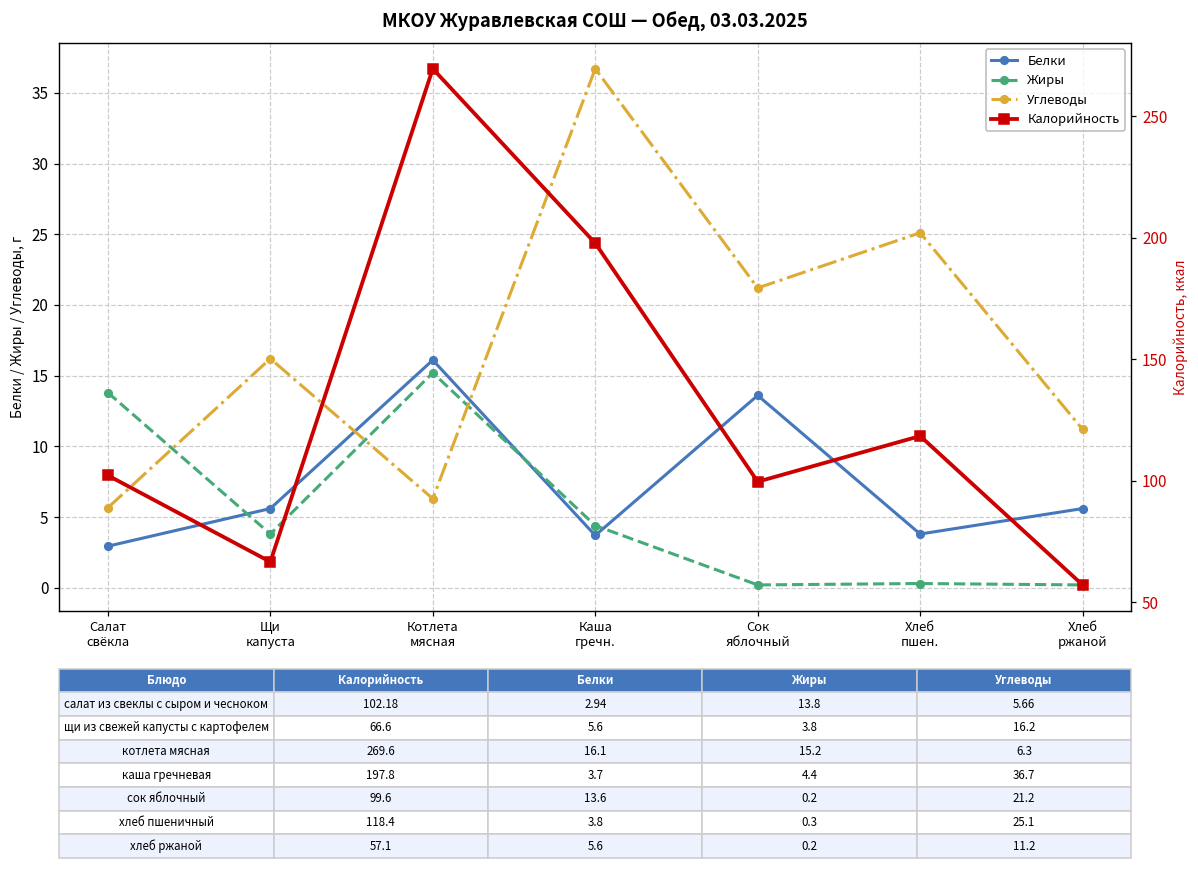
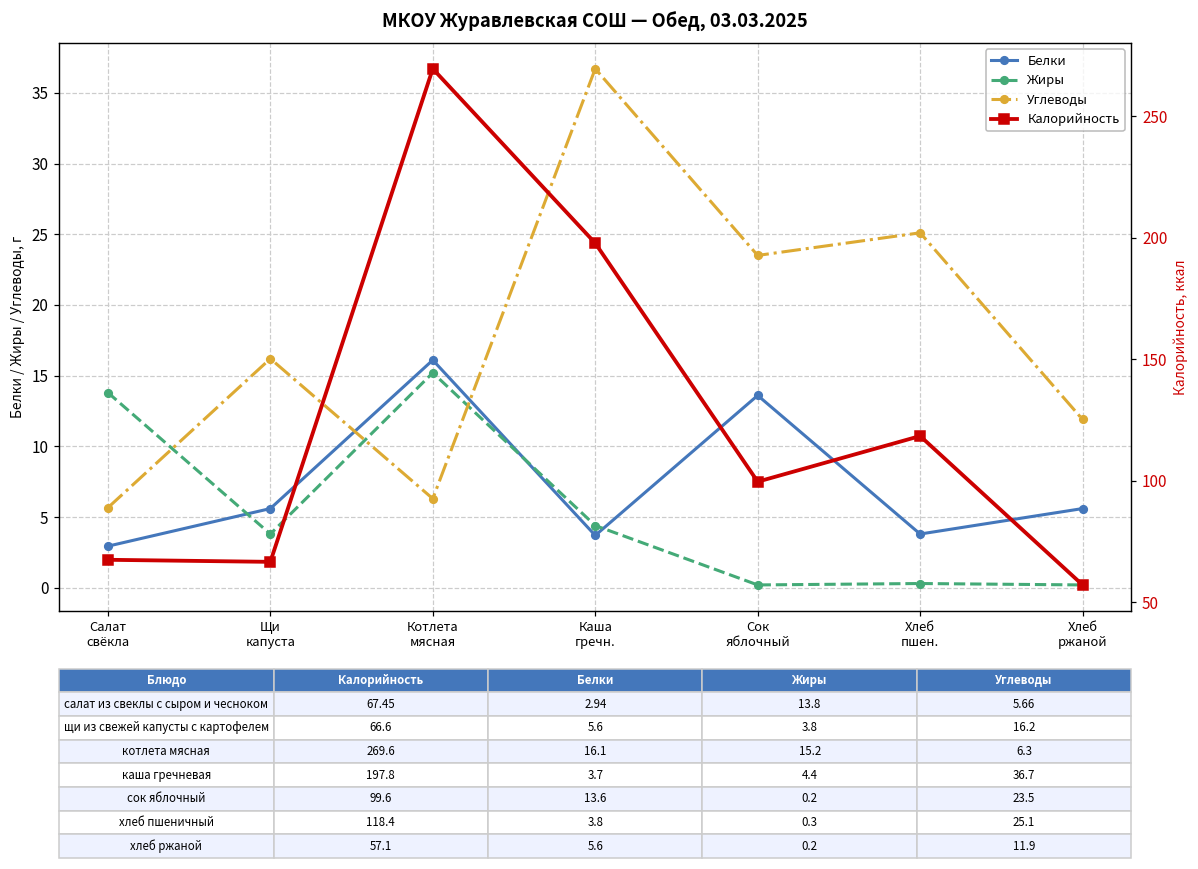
Углеводы, Сок яблочный: 21.2 -> 23.5
Углеводы, Хлеб ржаной: 11.2 -> 11.9
Калорийность, Салат свёкла: 102.18 -> 67.45
